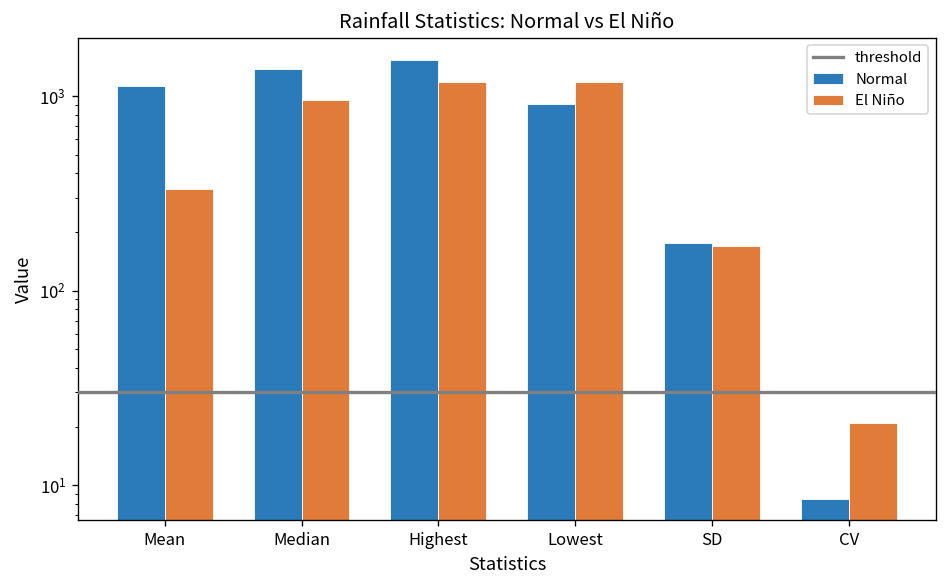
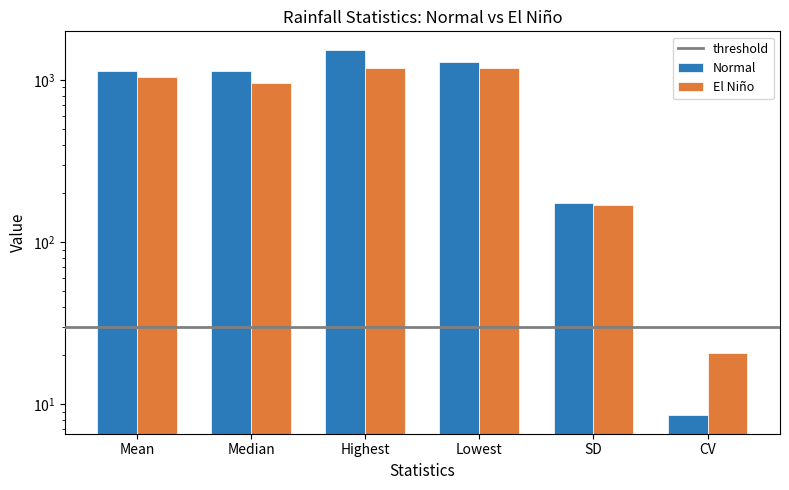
El Niño, Mean: 330 -> 1100
Normal, Median: 1400 -> 1100
Normal, Lowest: 900 -> 1300
